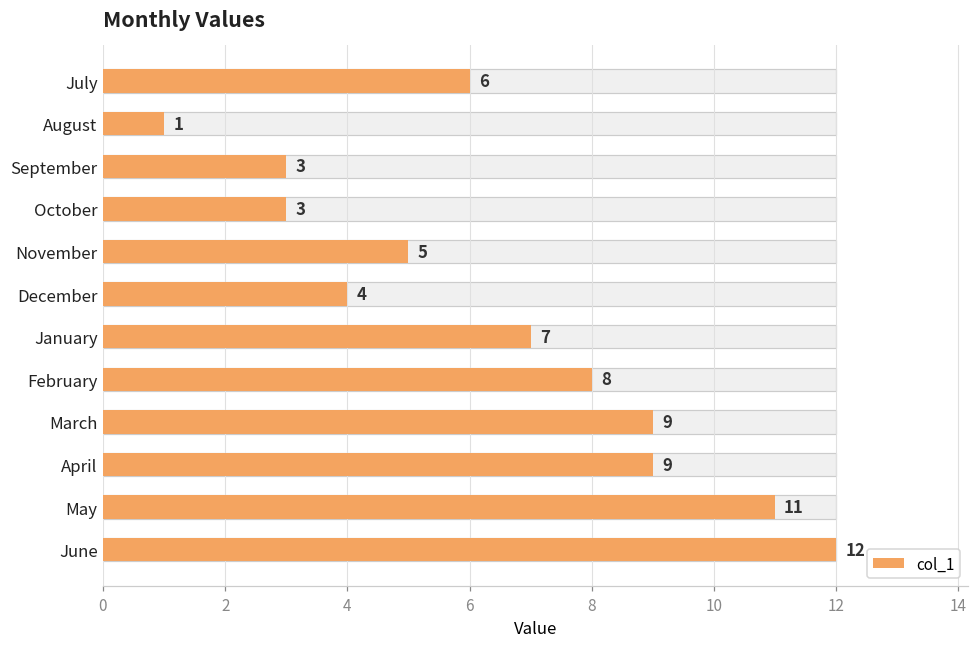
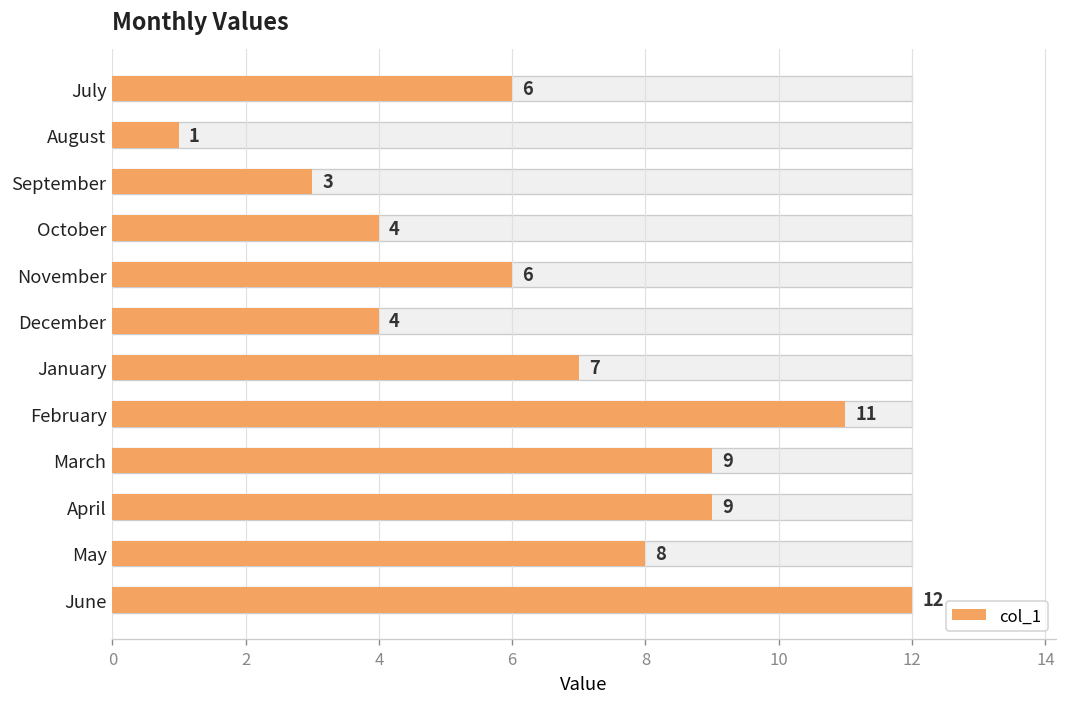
col_1, October: 3 -> 4
col_1, November: 5 -> 6
col_1, February: 8 -> 11
col_1, May: 11 -> 8
